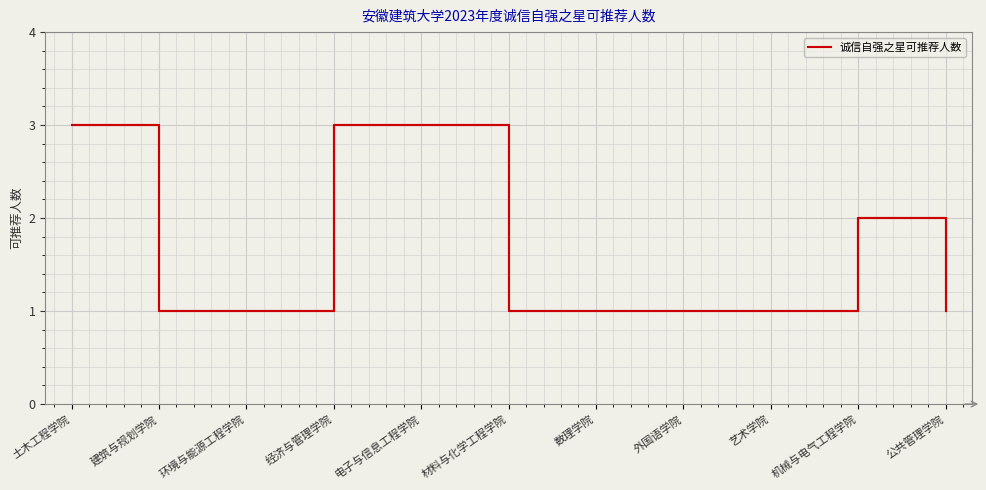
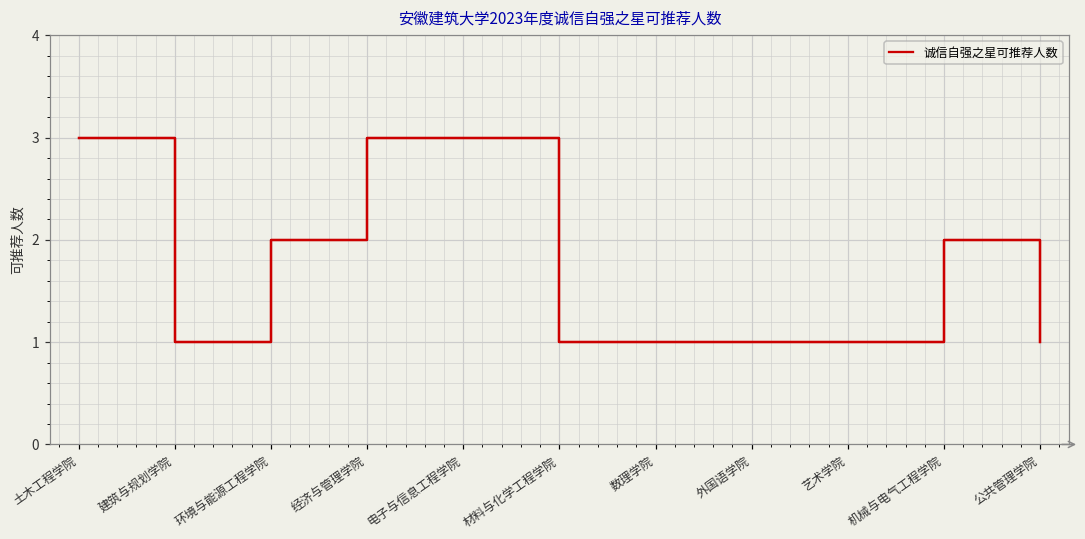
环境与能源工程学院: 1 -> 2
